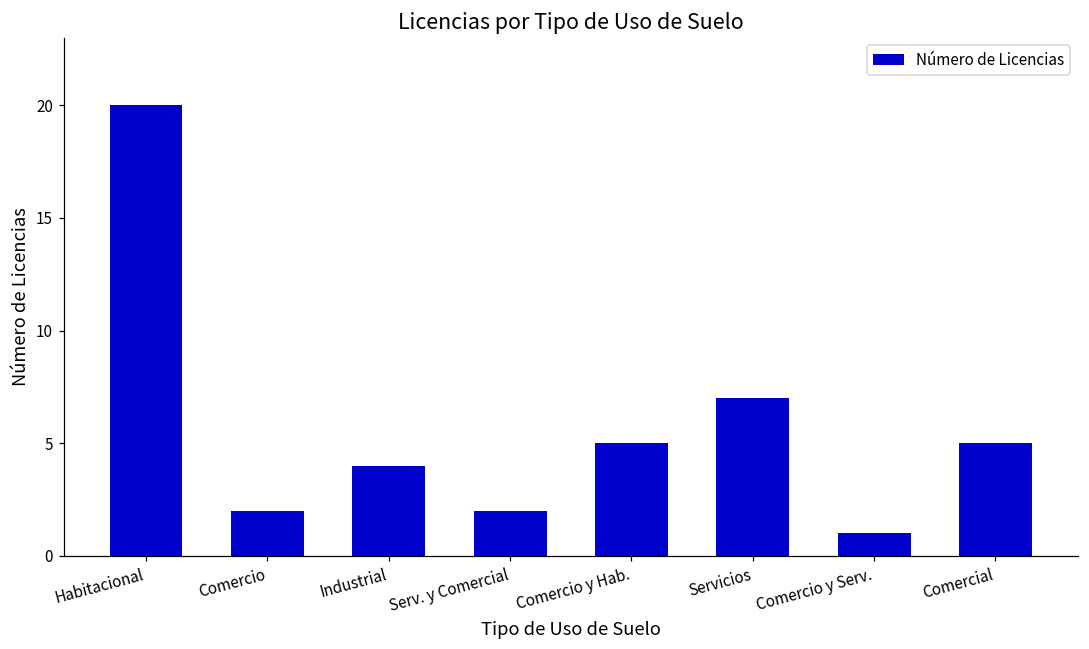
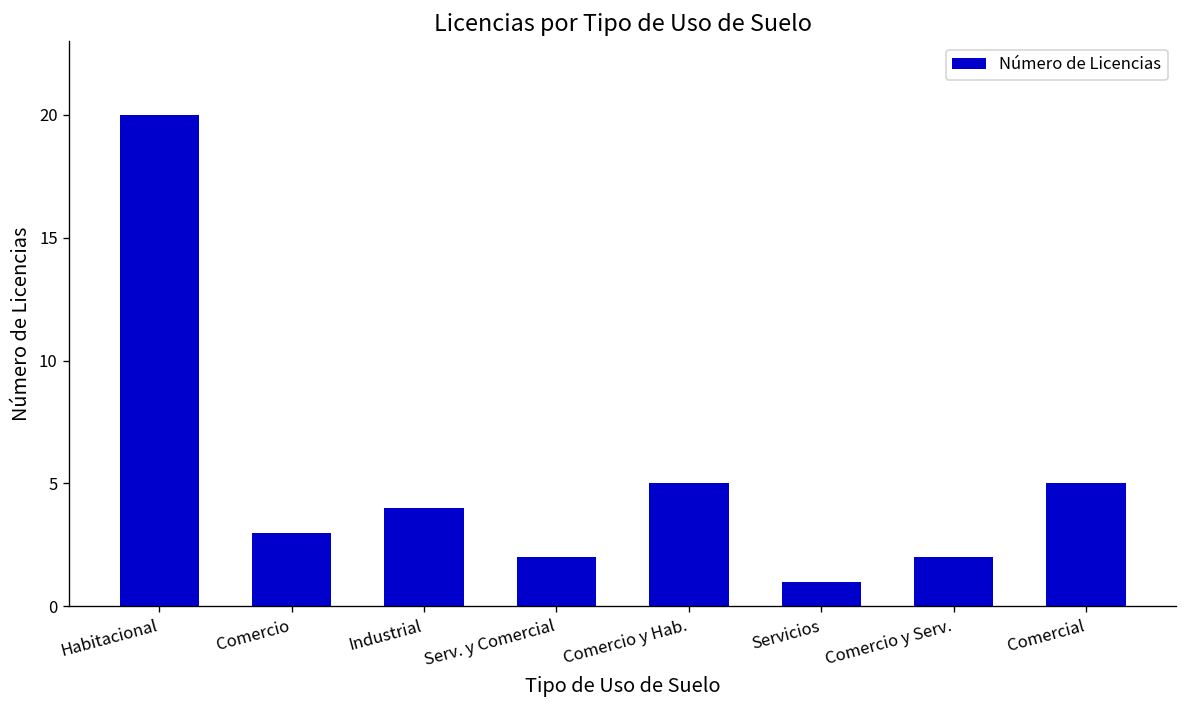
Comercio: 2 -> 3
Servicios: 7 -> 1
Comercio y Serv.: 1 -> 2
